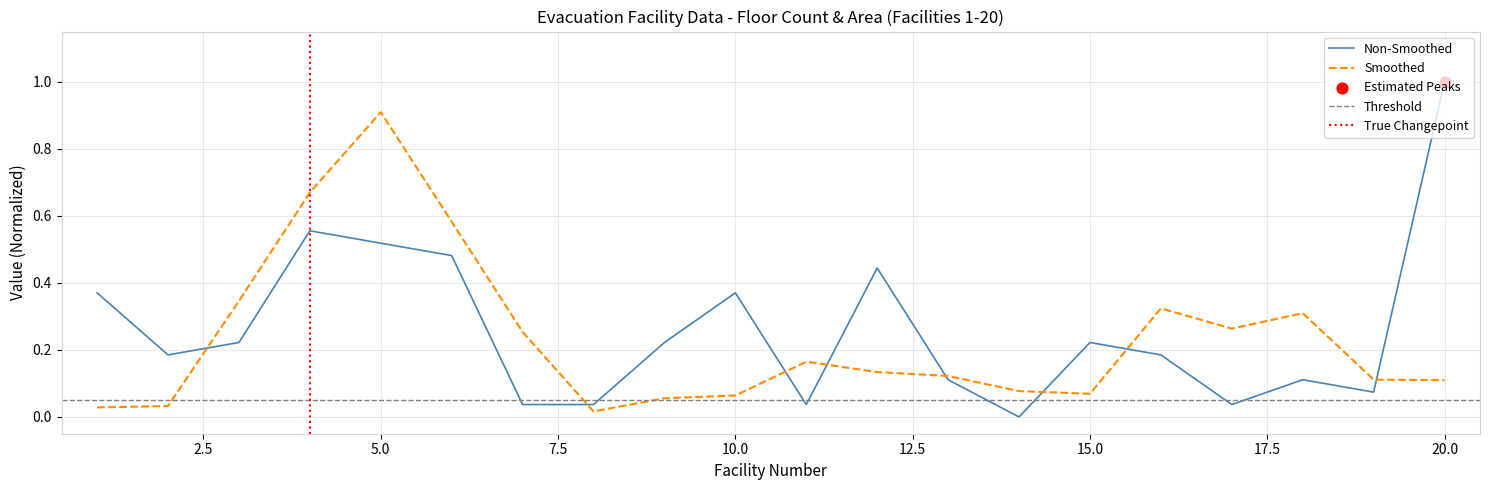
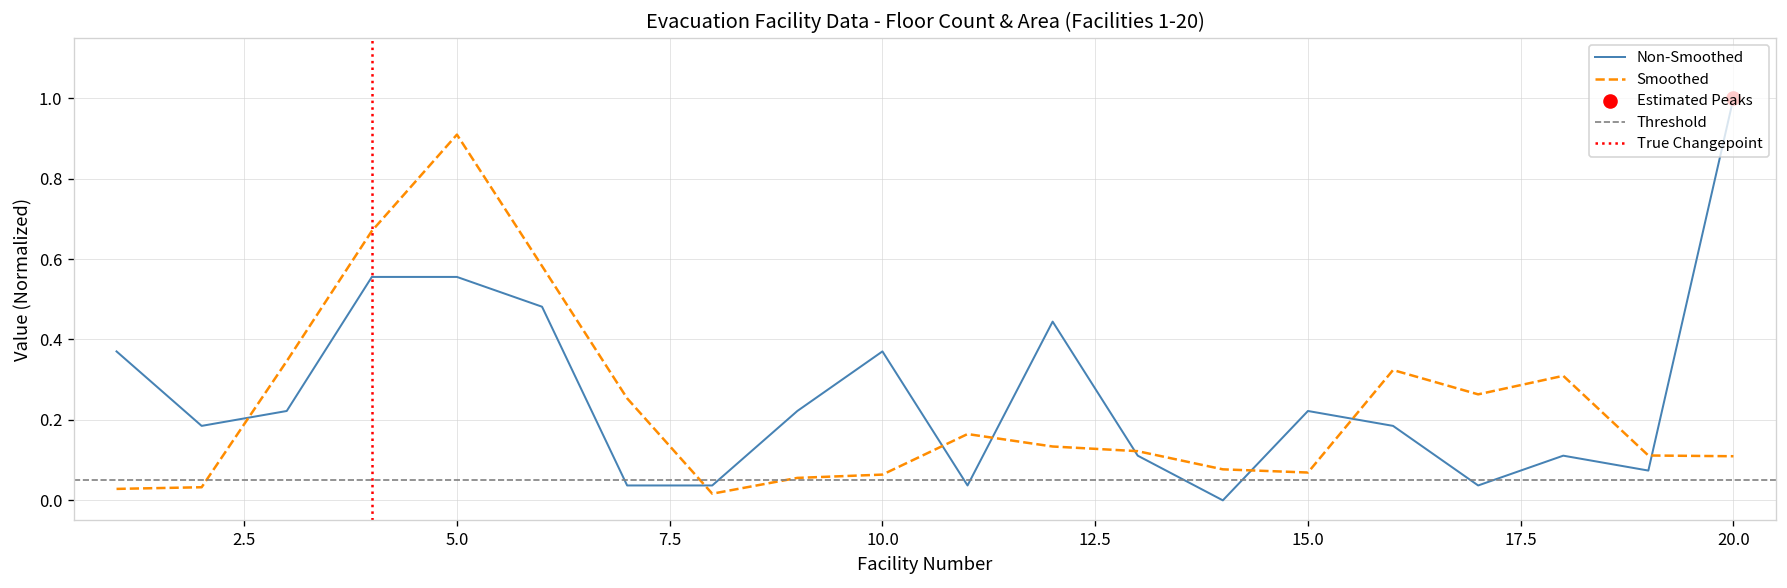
Non-Smoothed, 5.0: 0.52 -> 0.56
